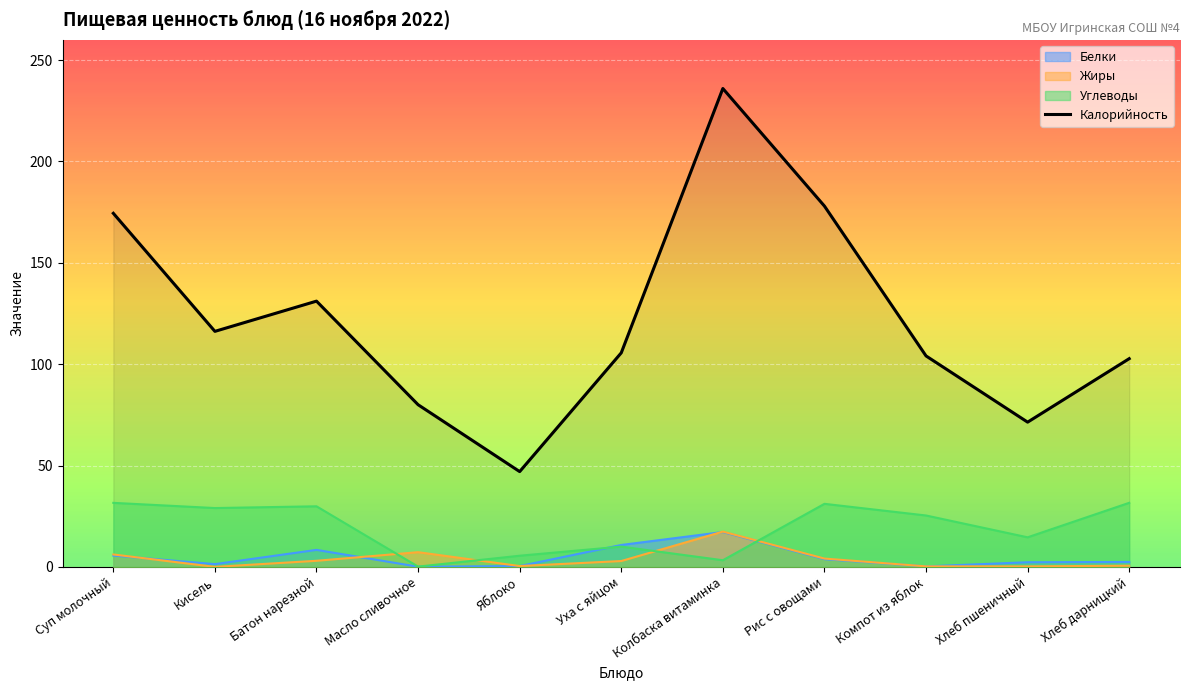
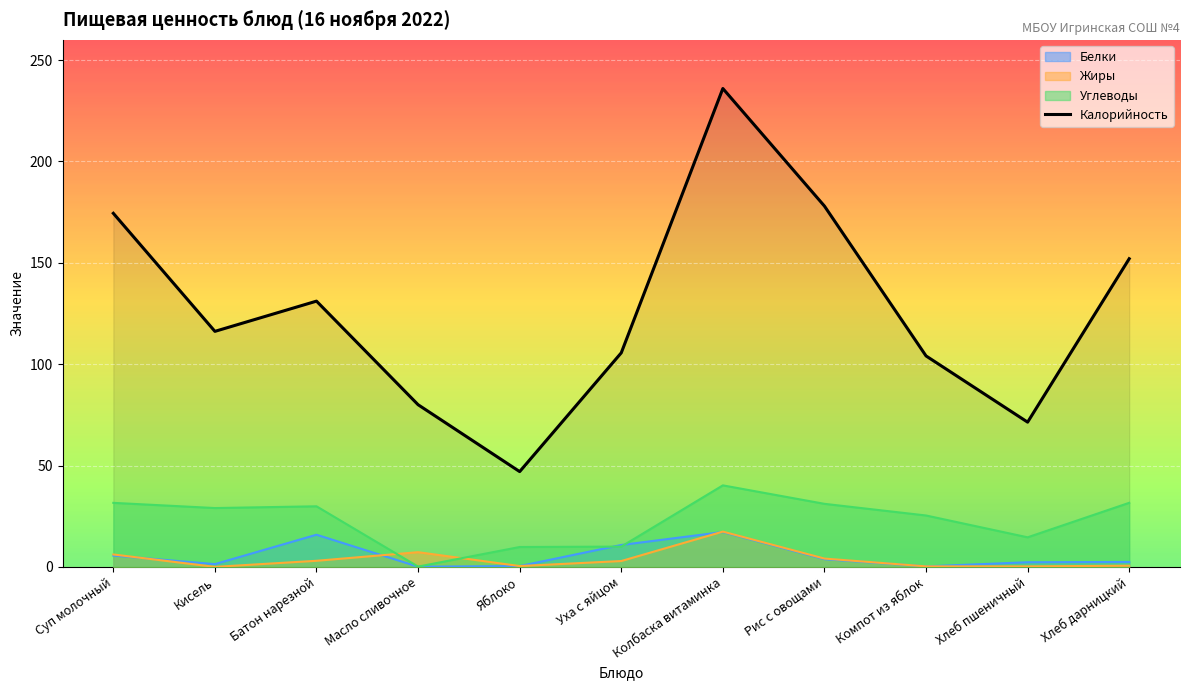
Белки, Батон нарезной: 8 -> 16
Углеводы, Яблоко: 6 -> 10
Углеводы, Колбаска витаминка: 3 -> 40
Калорийность, Хлеб дарницкий: 103 -> 152
